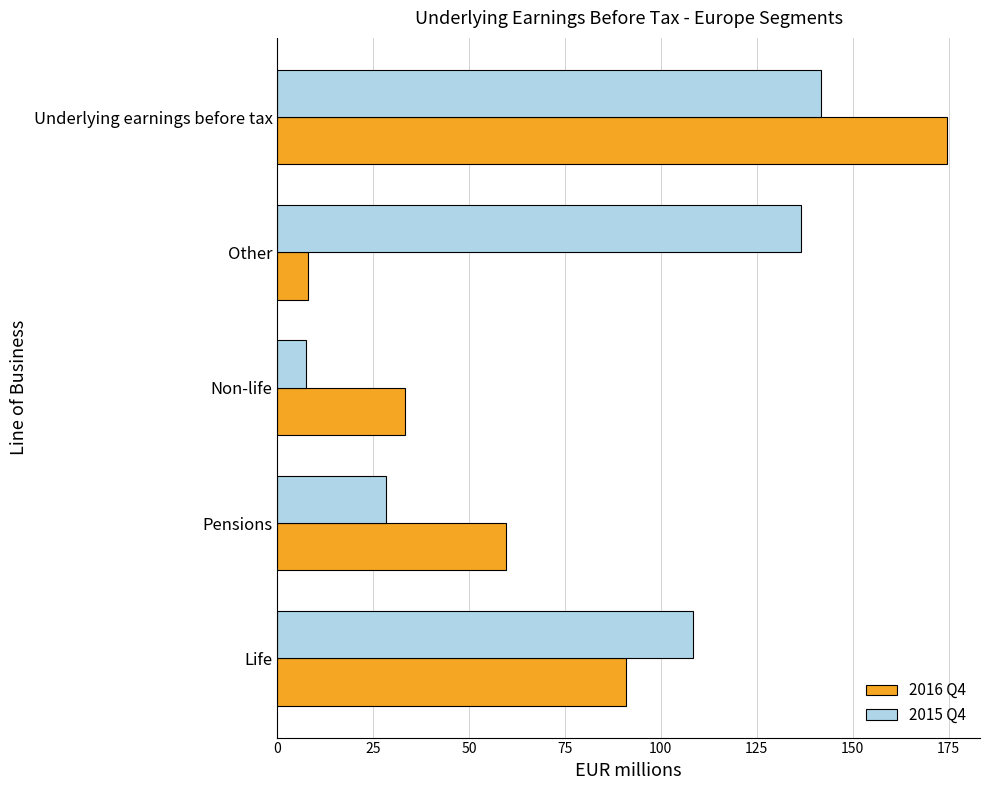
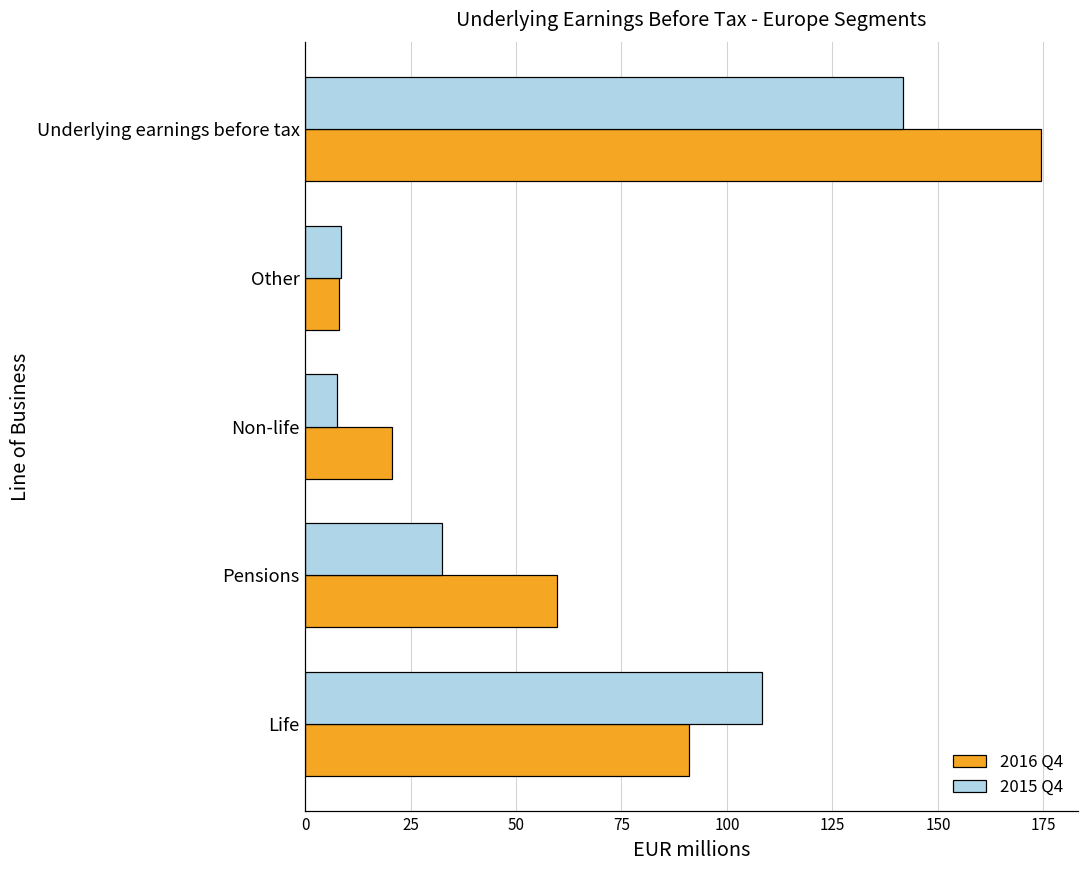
2015 Q4, Other: 136 -> 8
2016 Q4, Non-life: 33 -> 21
2015 Q4, Pensions: 28 -> 32
